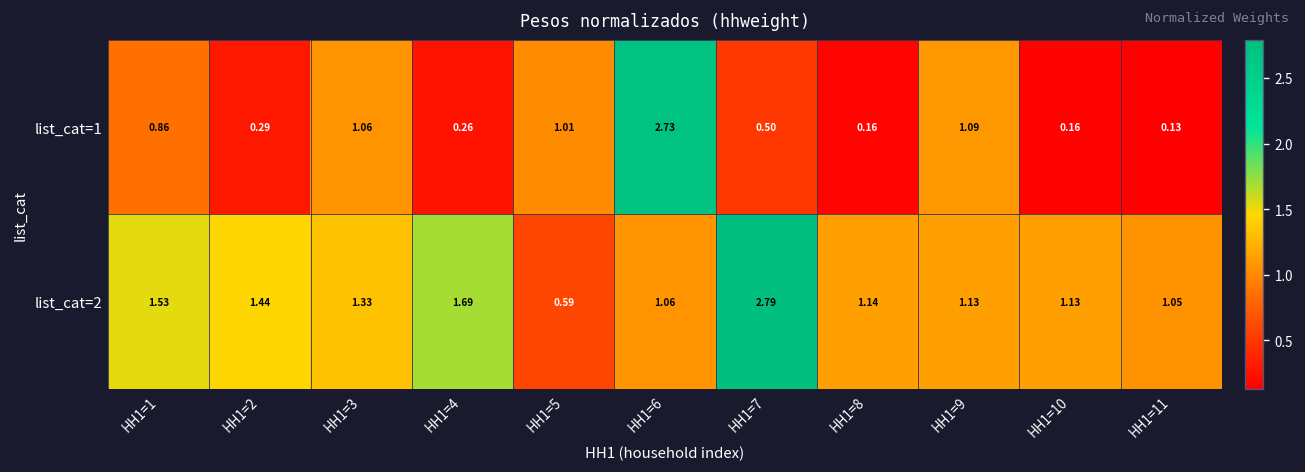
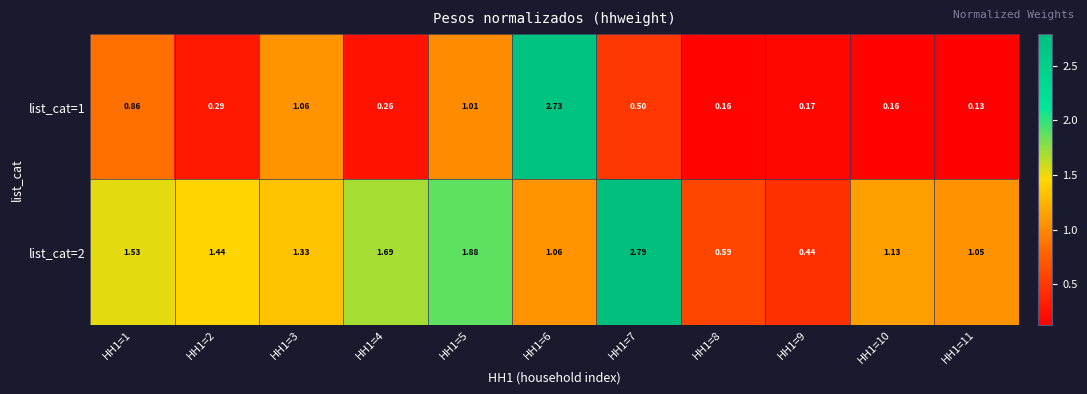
list_cat=1, HH1=9: 1.09 -> 0.17
list_cat=2, HH1=5: 0.59 -> 1.88
list_cat=2, HH1=8: 1.14 -> 0.59
list_cat=2, HH1=9: 1.13 -> 0.44
